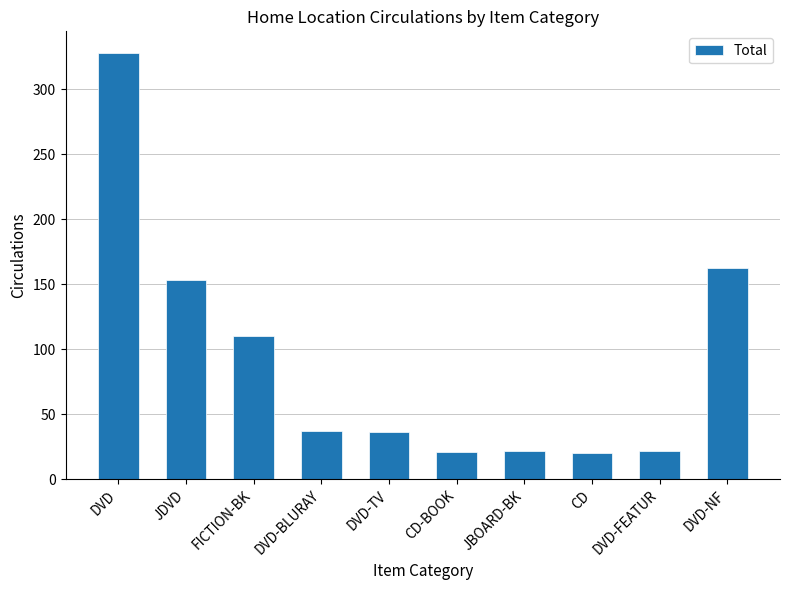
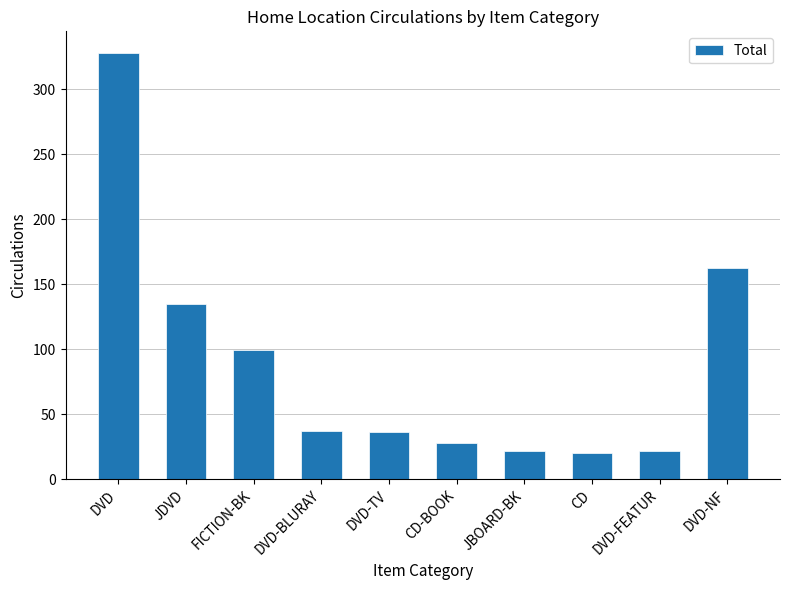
JDVD: 153 -> 135
FICTION-BK: 110 -> 99
CD-BOOK: 21 -> 28
